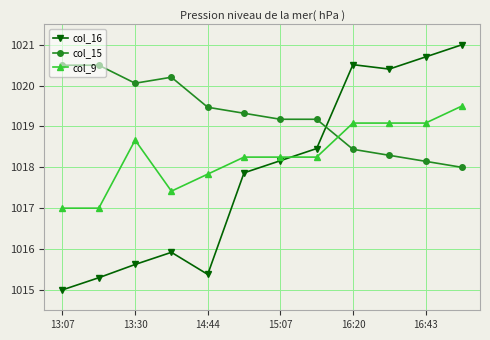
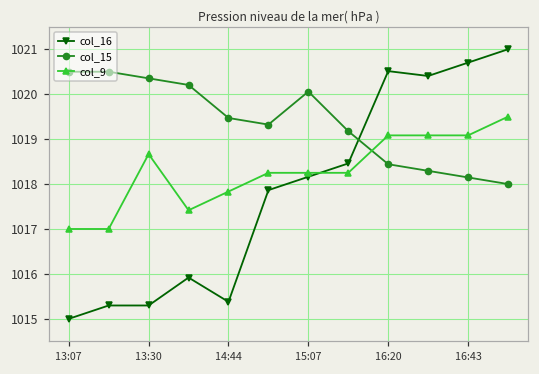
col_16, 13:30: 1015.6 -> 1015.3
col_15, 13:30: 1020.1 -> 1020.4
col_15, 15:07: 1019.2 -> 1020.1
